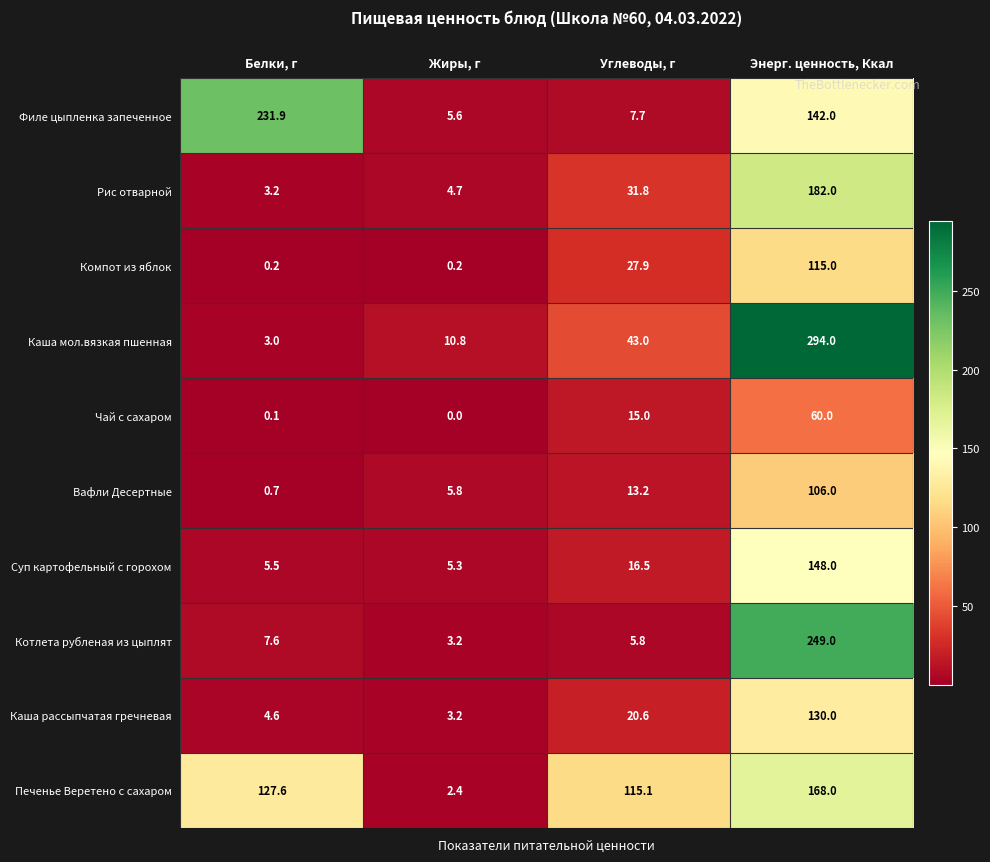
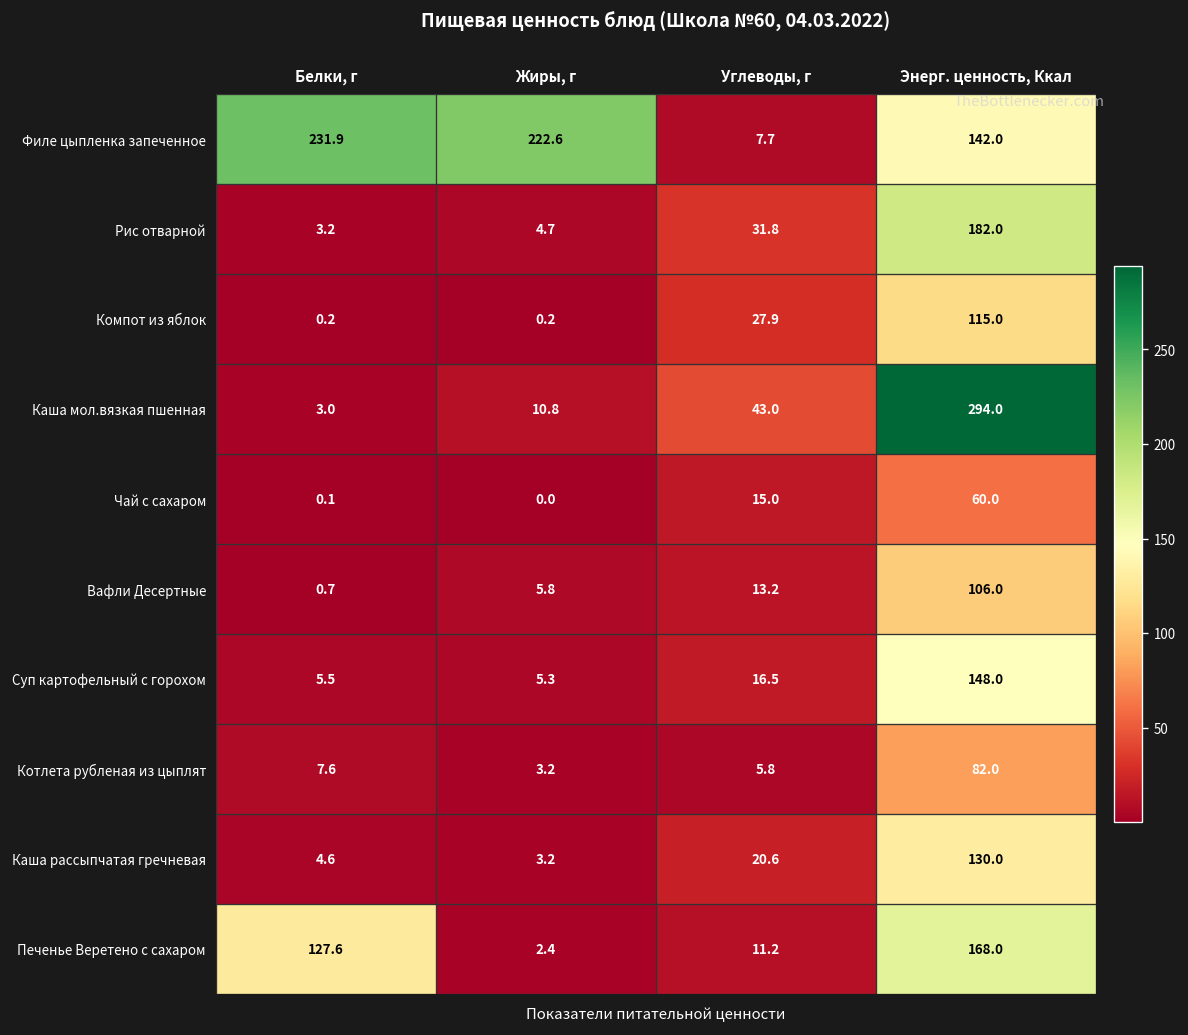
Филе цыпленка запеченное, Жиры, г: 5.6 -> 222.6
Котлета рубленая из цыплят, Энерг. ценность, Ккал: 249.0 -> 82.0
Печенье Веретено с сахаром, Углеводы, г: 115.1 -> 11.2
